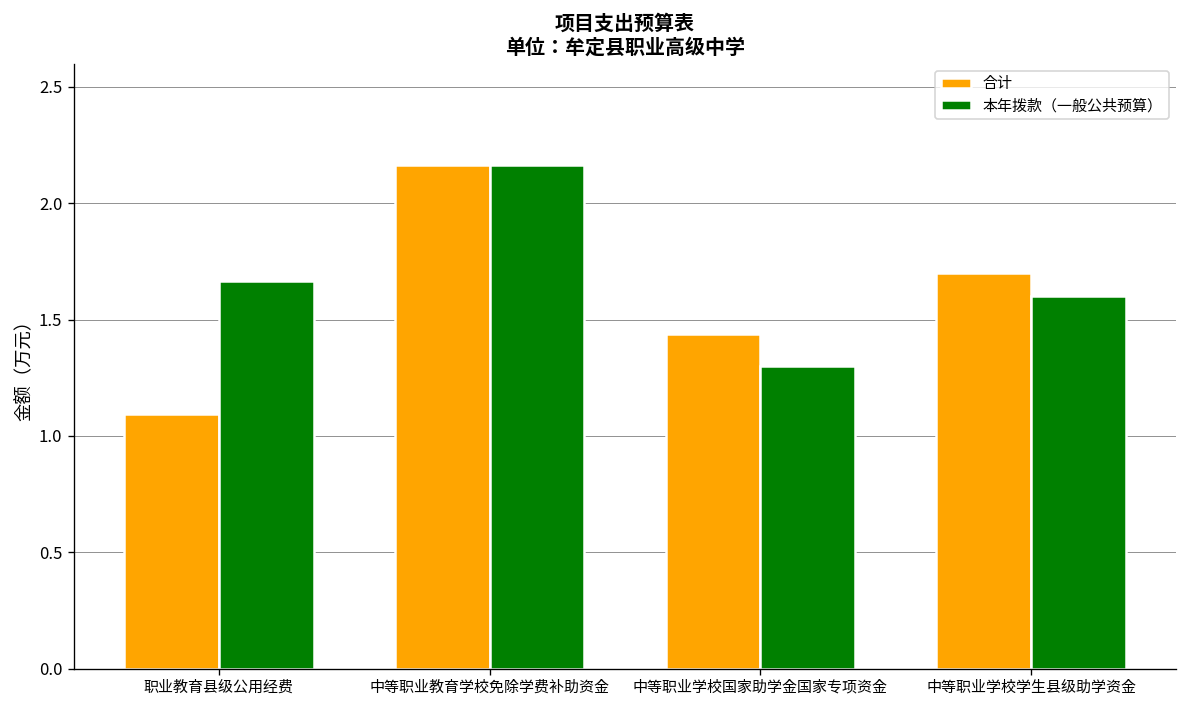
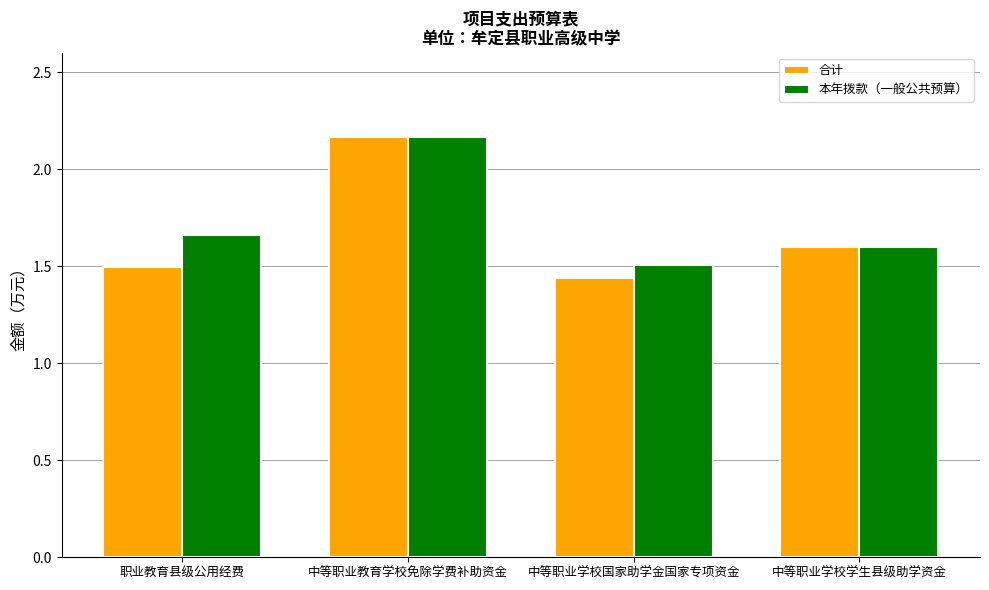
合计, 职业教育县级公用经费: 1.09 -> 1.49
本年拨款（一般公共预算）, 中等职业学校国家助学金国家专项资金: 1.30 -> 1.51
合计, 中等职业学校学生县级助学资金: 1.7 -> 1.6
